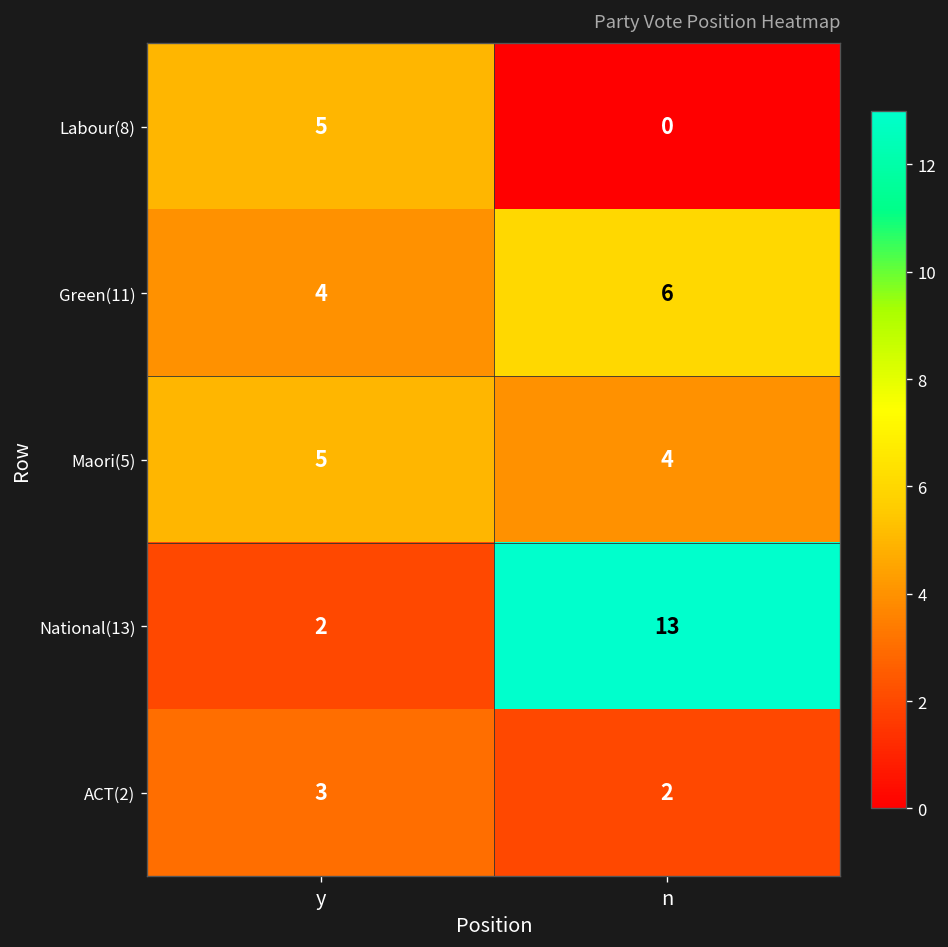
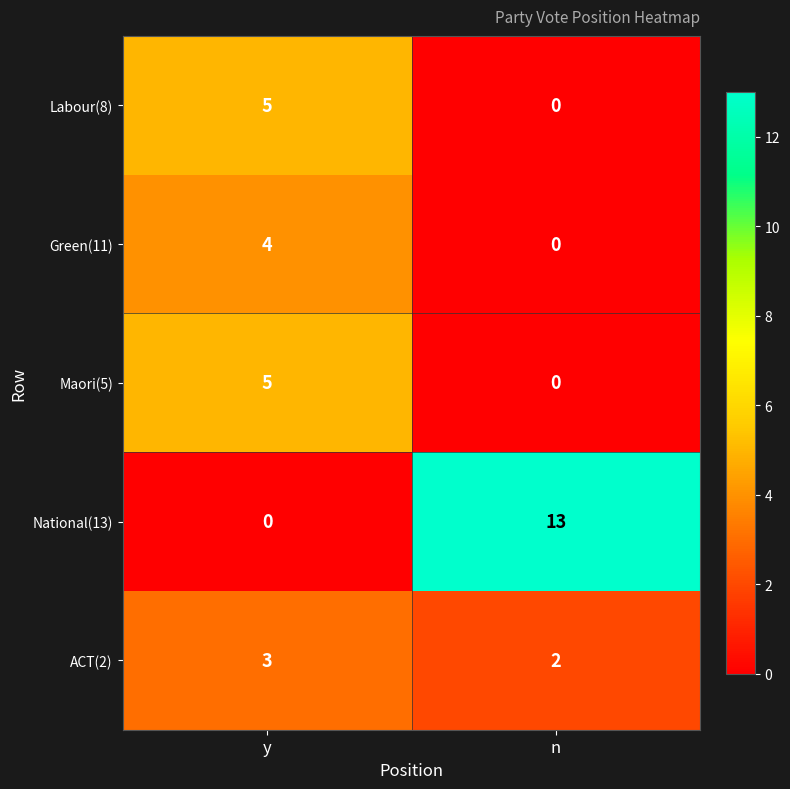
Green(11), n: 6 -> 0
Maori(5), n: 4 -> 0
National(13), y: 2 -> 0
